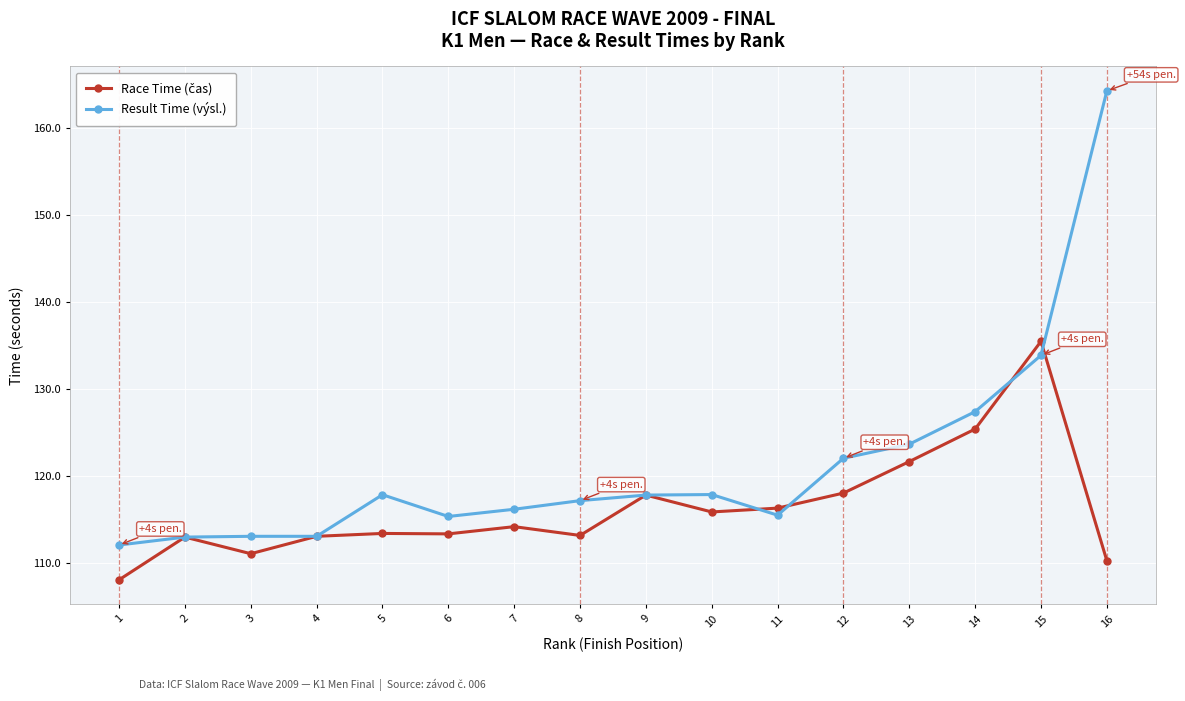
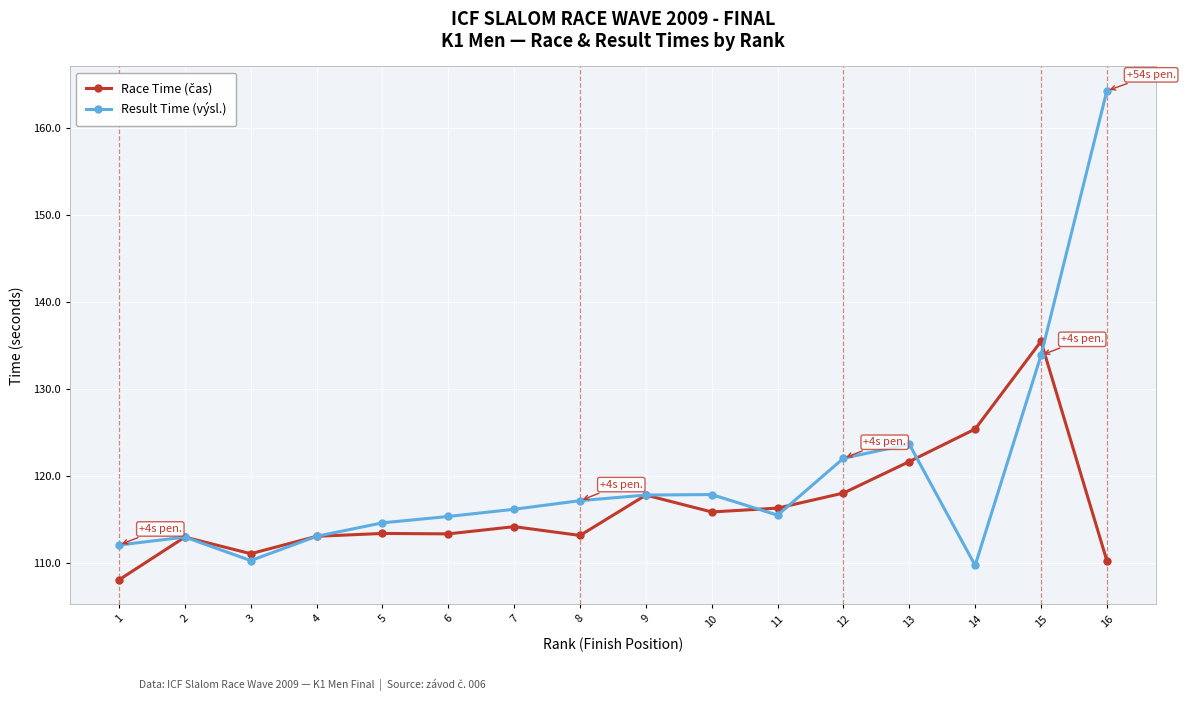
Result Time (výsl.), 3: 113 -> 110
Result Time (výsl.), 5: 118 -> 115
Result Time (výsl.), 14: 127 -> 110
